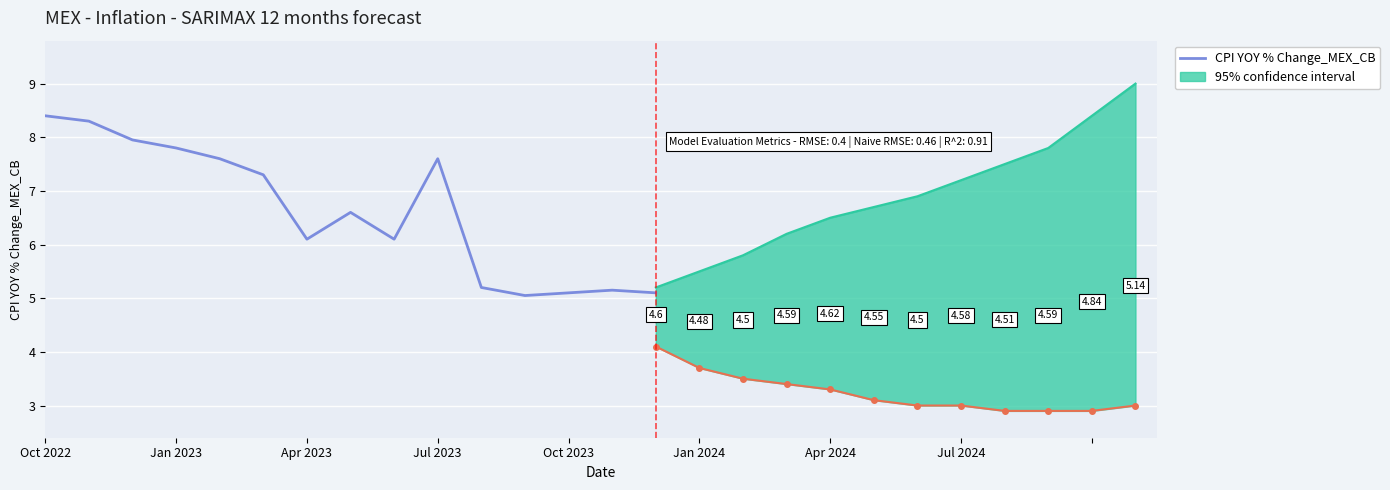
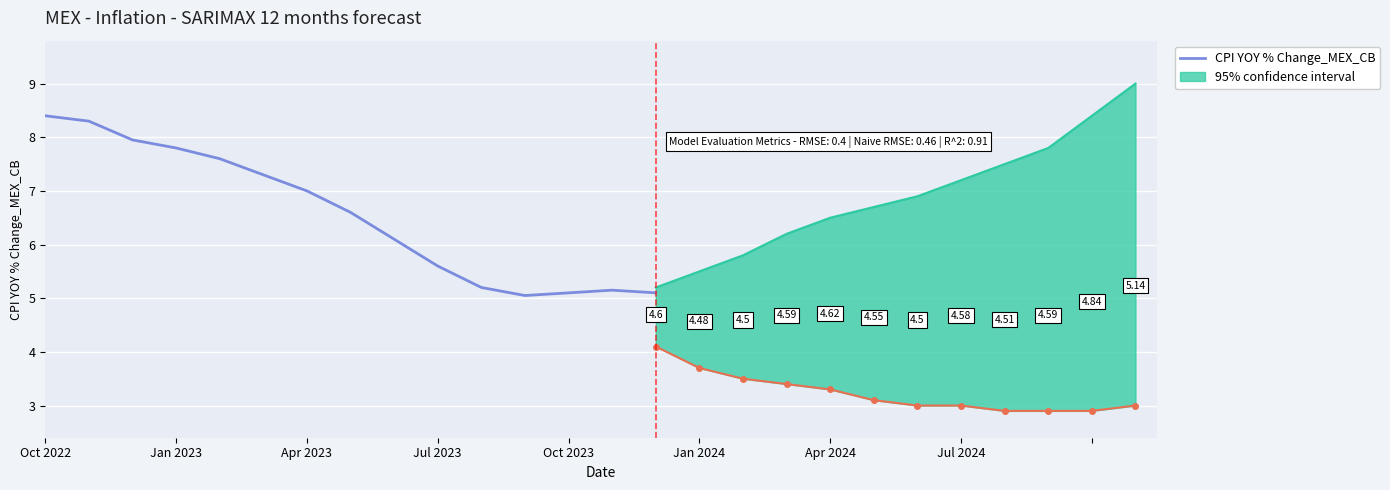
CPI YOY % Change_MEX_CB, Apr 2023: 6.1 -> 7.0
CPI YOY % Change_MEX_CB, Jul 2023: 7.6 -> 5.6
